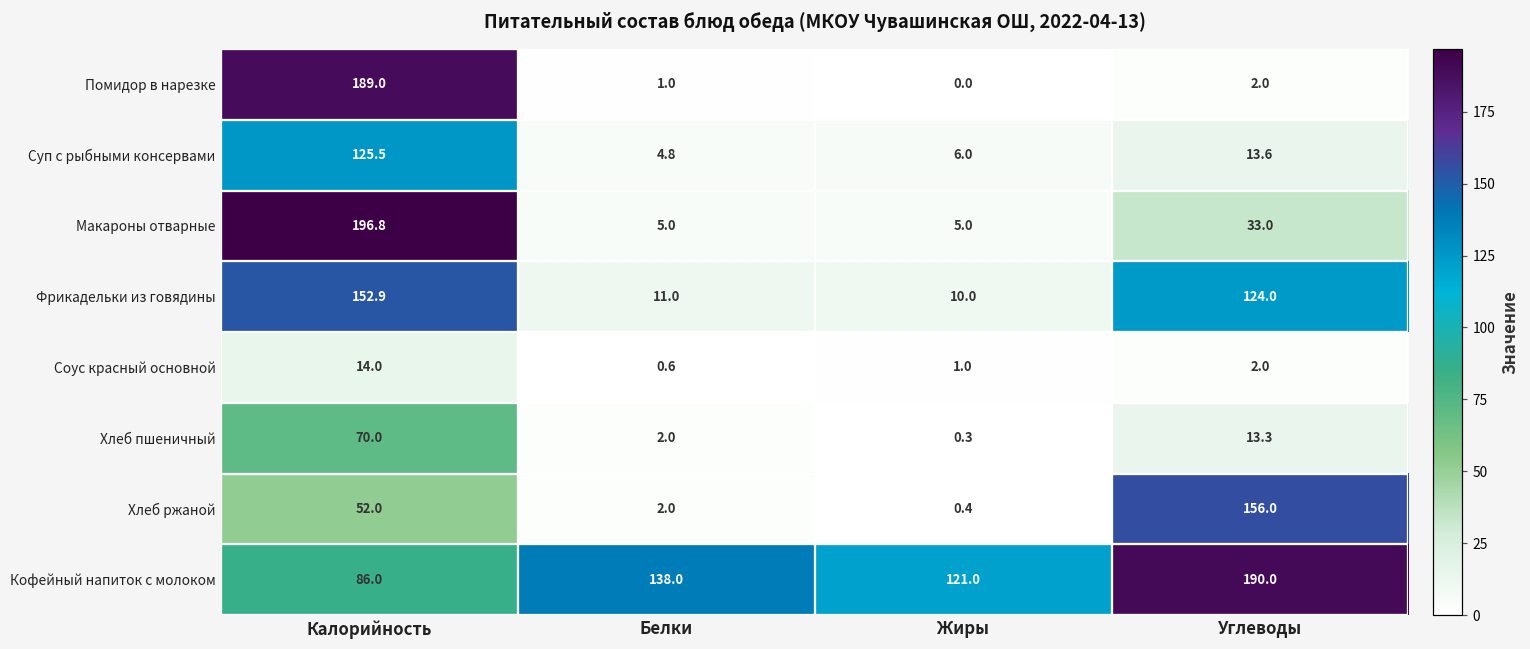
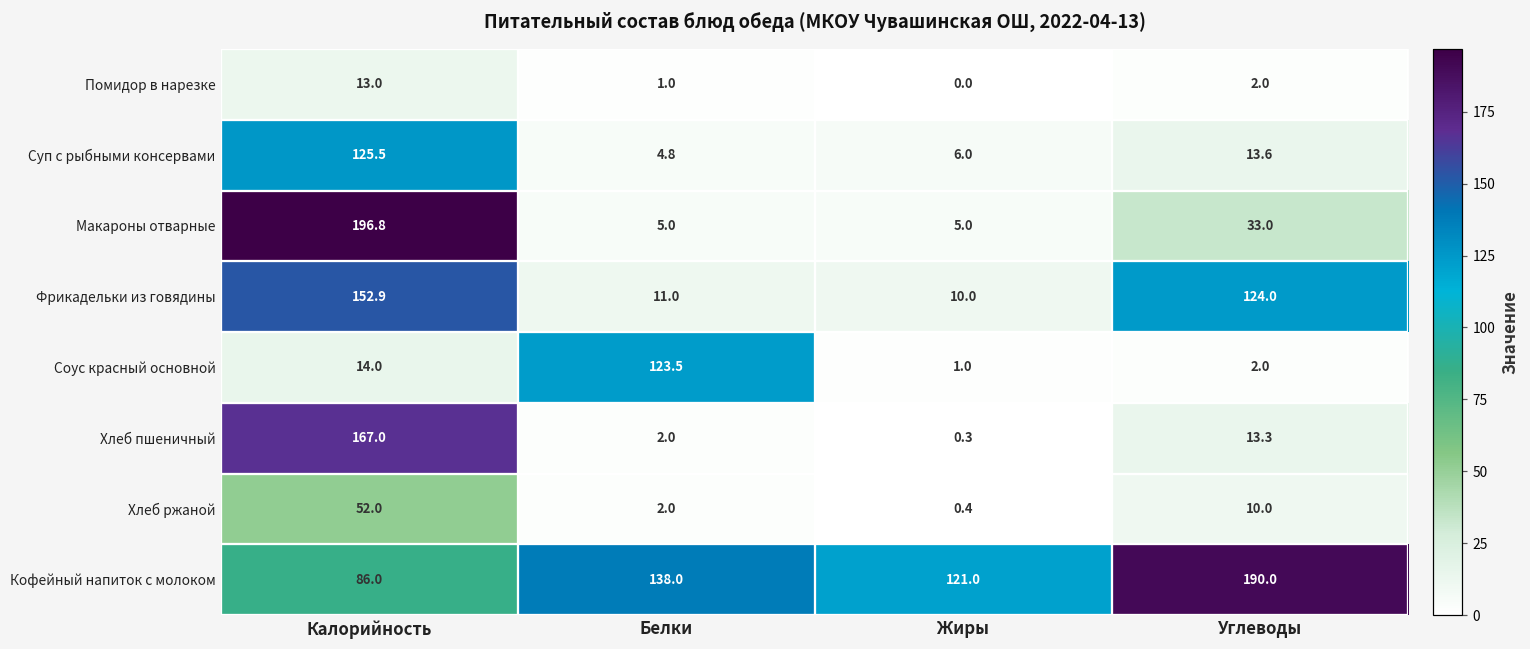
Помидор в нарезке, Калорийность: 189.0 -> 13.0
Соус красный основной, Белки: 0.6 -> 123.5
Хлеб пшеничный, Калорийность: 70.0 -> 167.0
Хлеб ржаной, Углеводы: 156.0 -> 10.0
